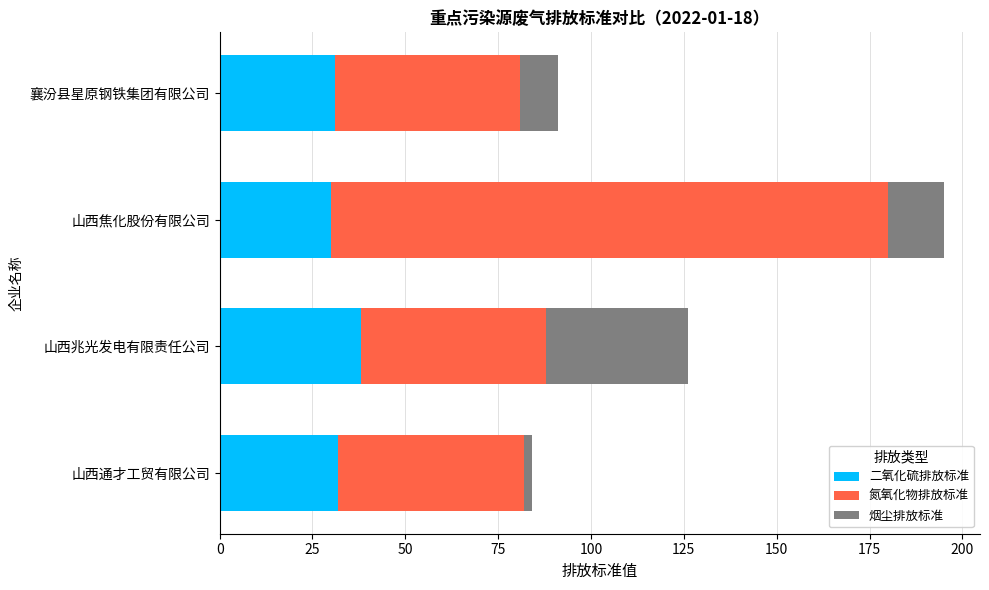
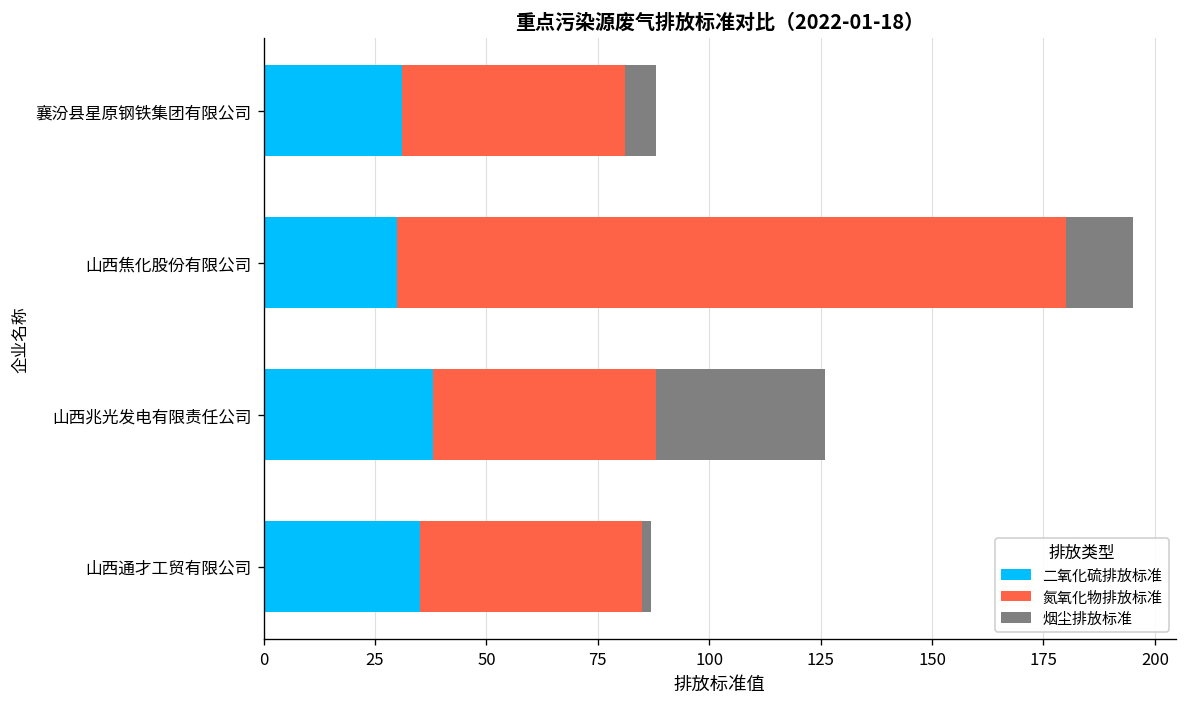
烟尘排放标准, 襄汾县星原钢铁集团有限公司: 10 -> 7
二氧化硫排放标准, 山西通才工贸有限公司: 32 -> 35
